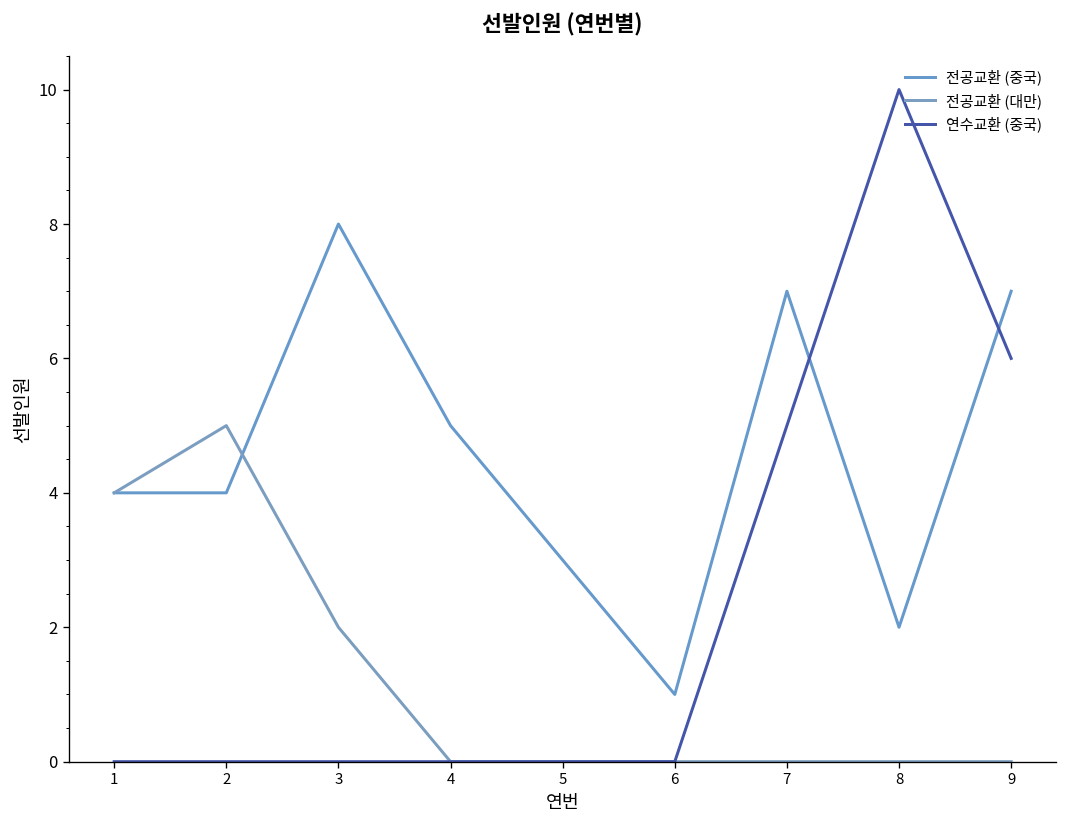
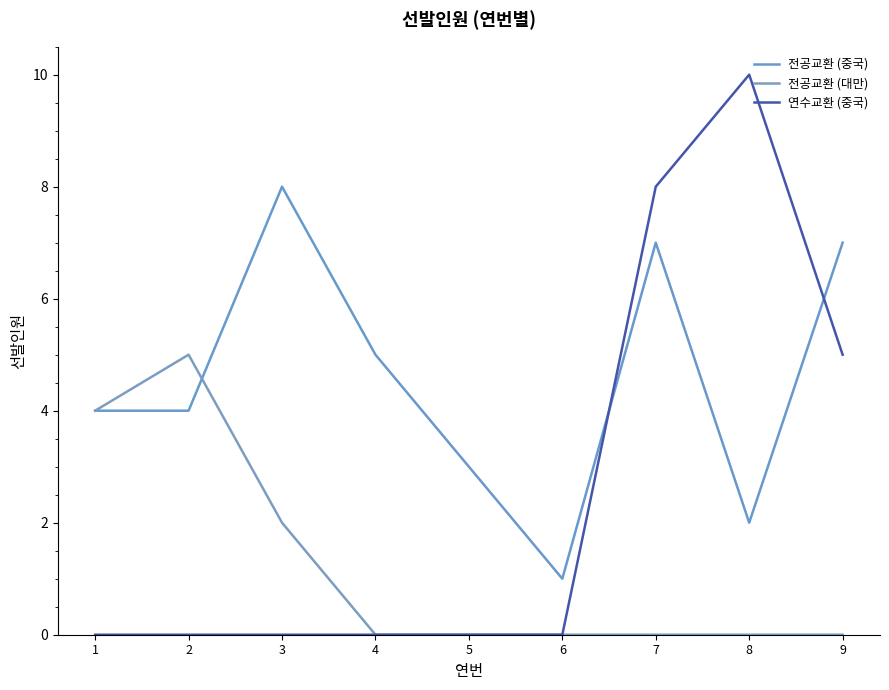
연수교환 (중국), 7: 5 -> 8
연수교환 (중국), 9: 6 -> 5
